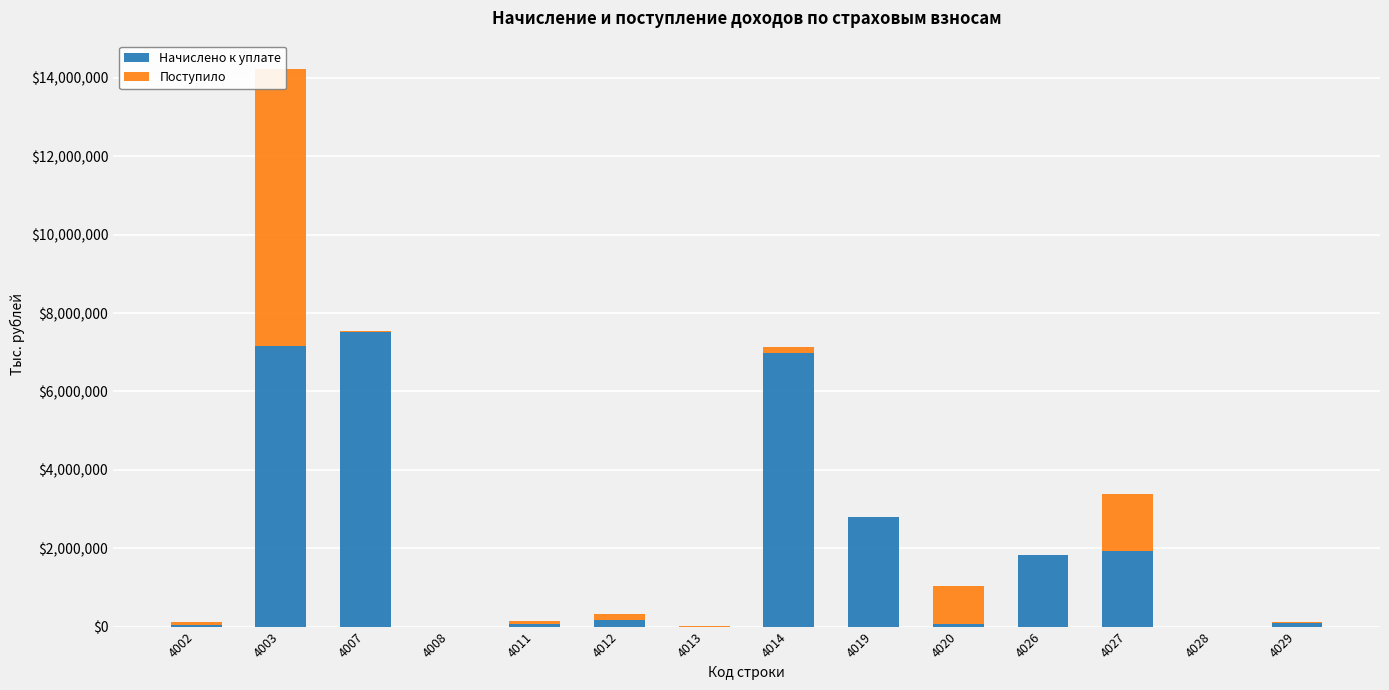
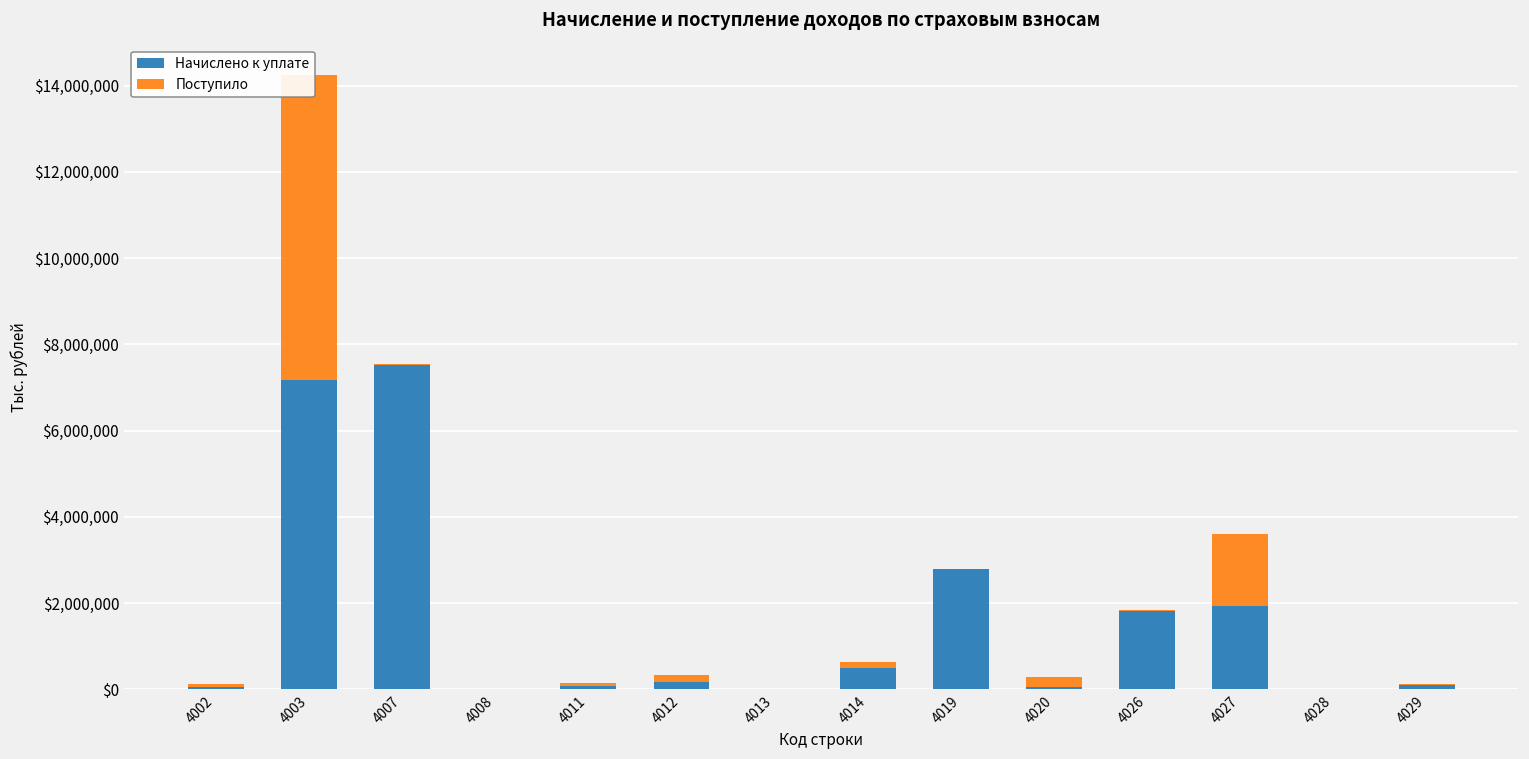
Начислено к уплате, 4014: $7,000,000 -> $500,000
Поступило, 4020: $1,000,000 -> $200,000
Поступило, 4027: $1,500,000 -> $1,700,000
